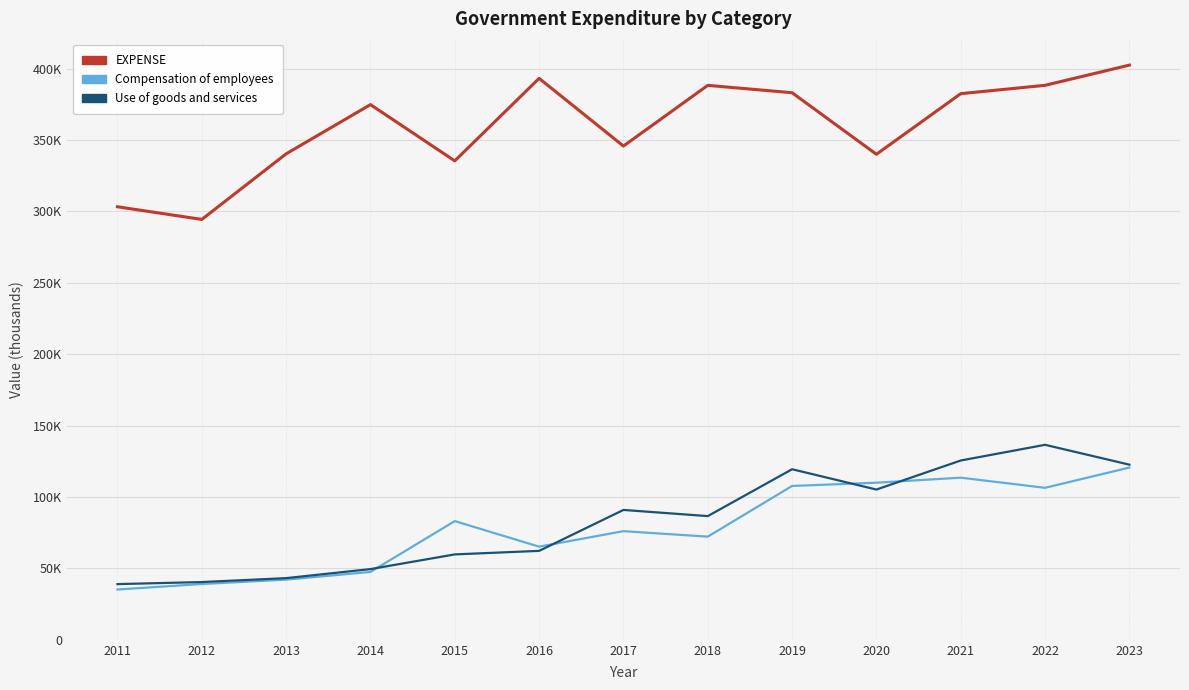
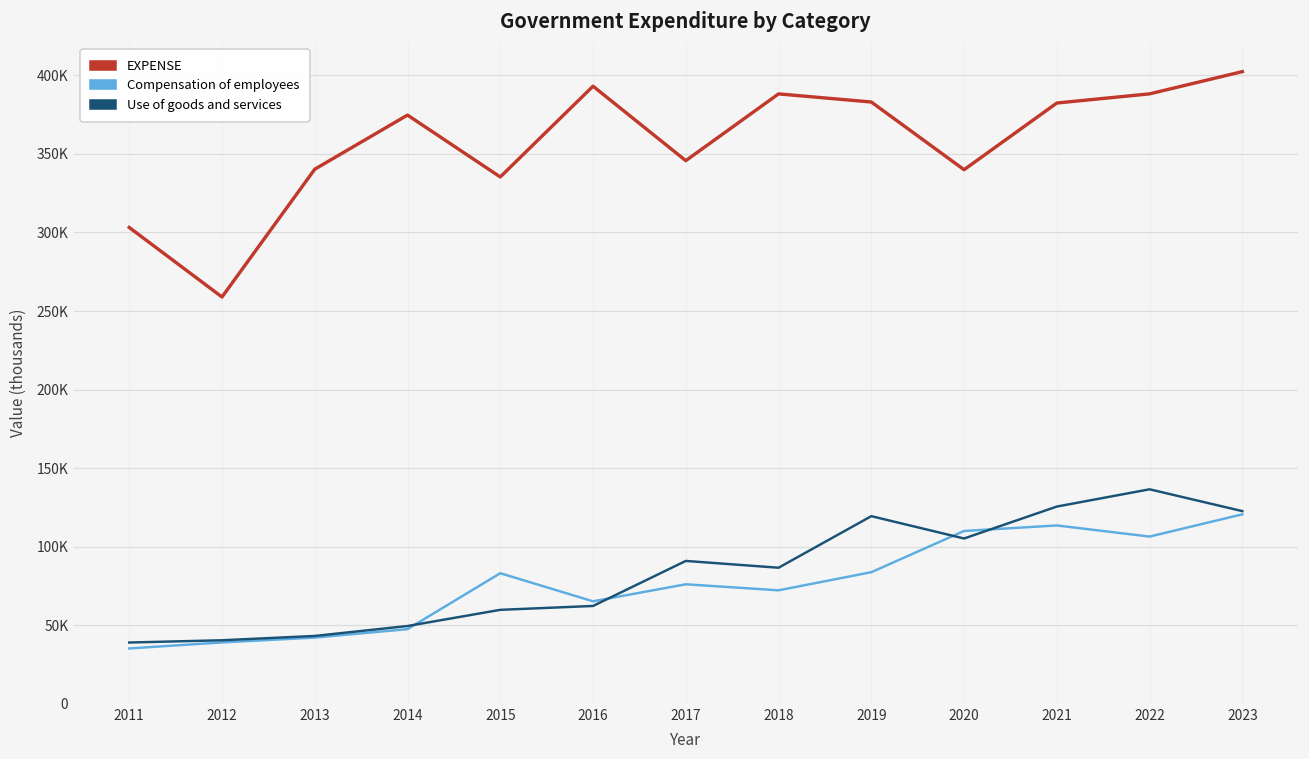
EXPENSE, 2012: 294000 -> 259000
Compensation of employees, 2019: 108000 -> 84000
